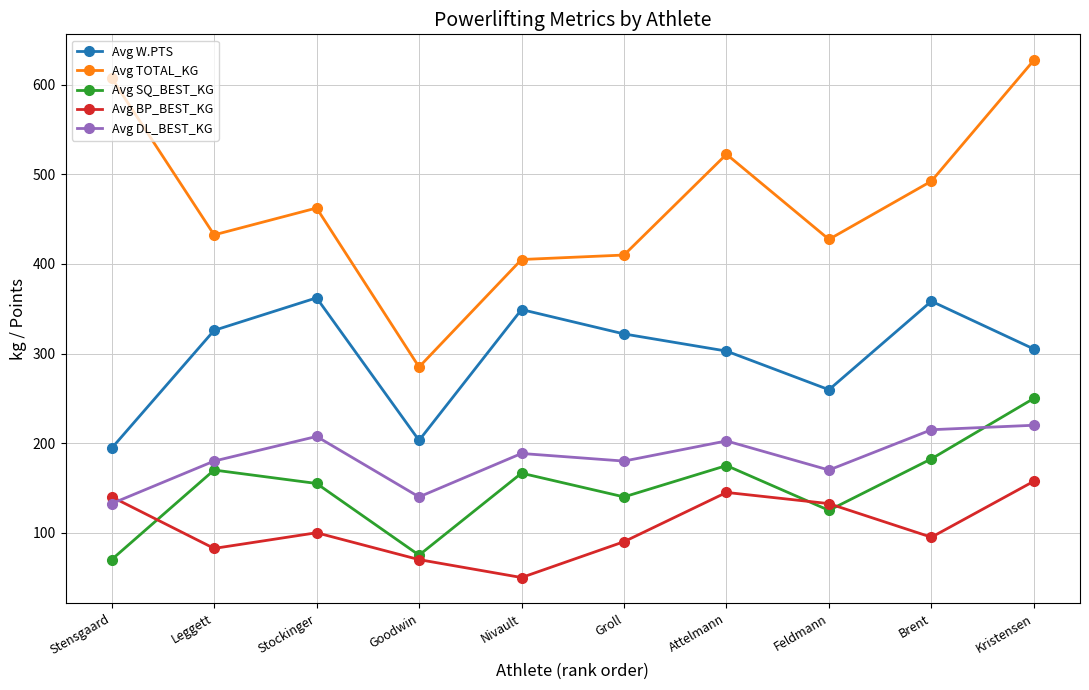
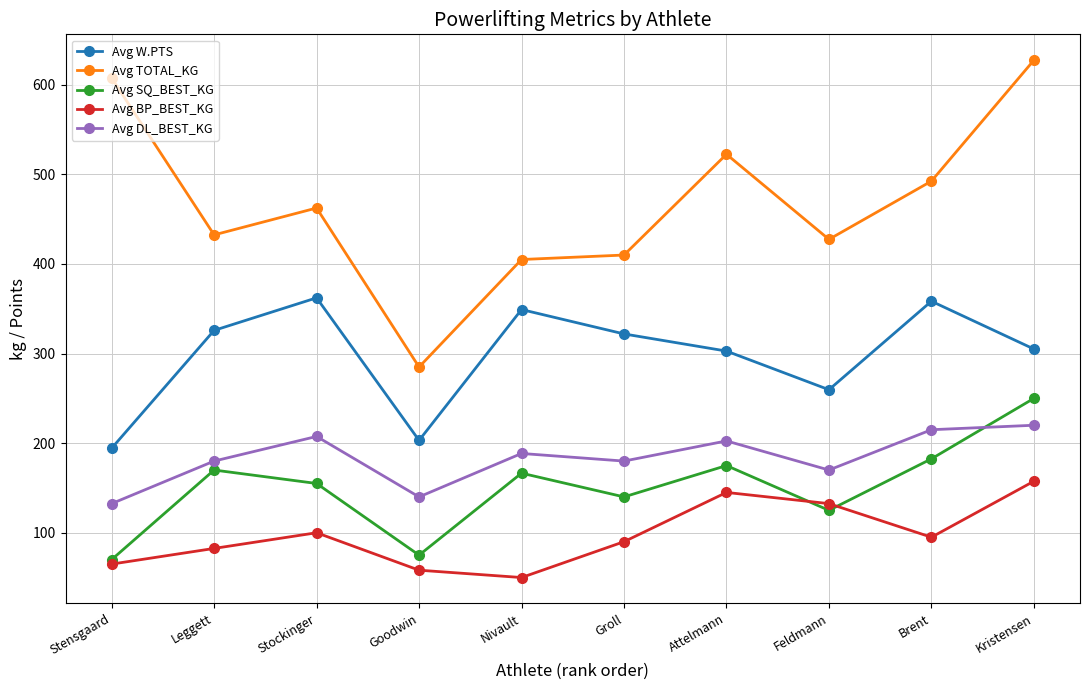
Avg BP_BEST_KG, Stensgaard: 140 -> 70
Avg BP_BEST_KG, Goodwin: 70 -> 60
